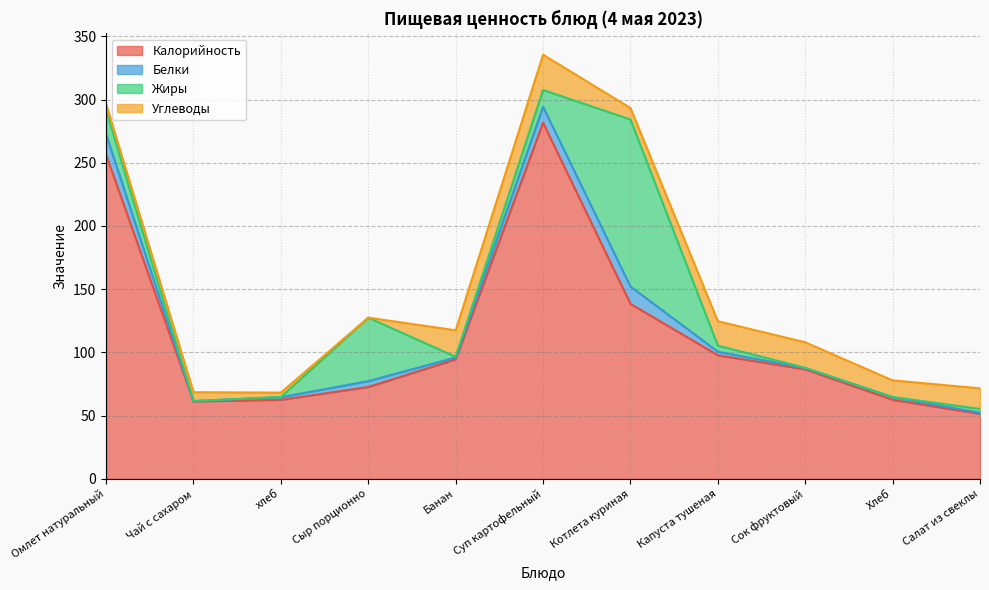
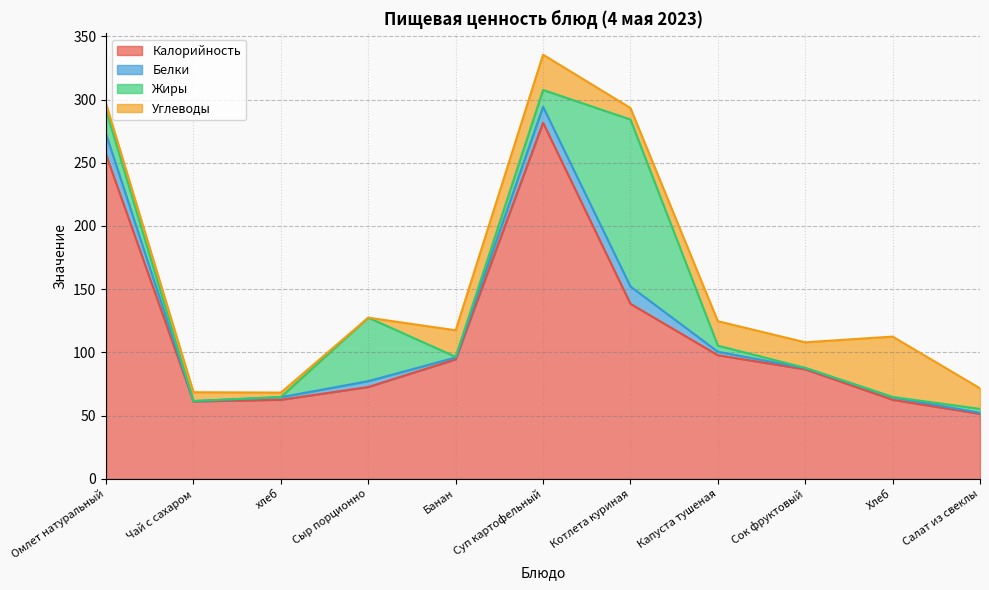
Углеводы, Хлеб: 13 -> 48
